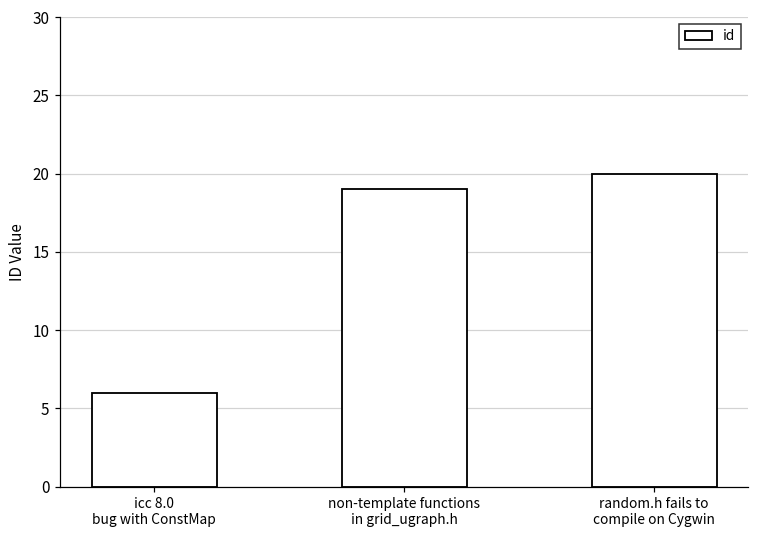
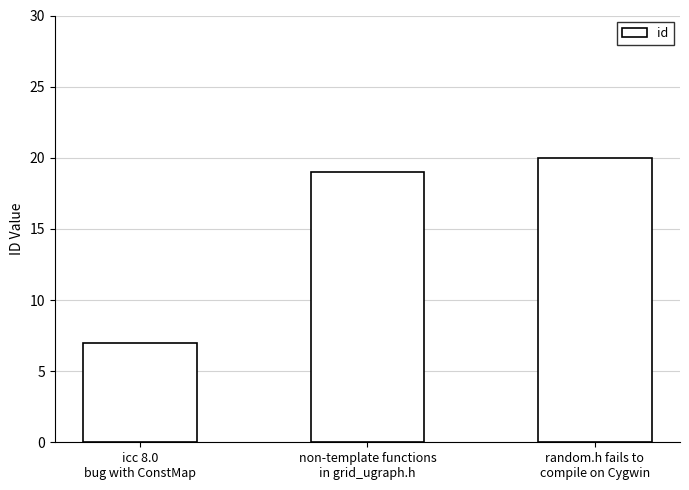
icc 8.0 bug with ConstMap: 6 -> 7
